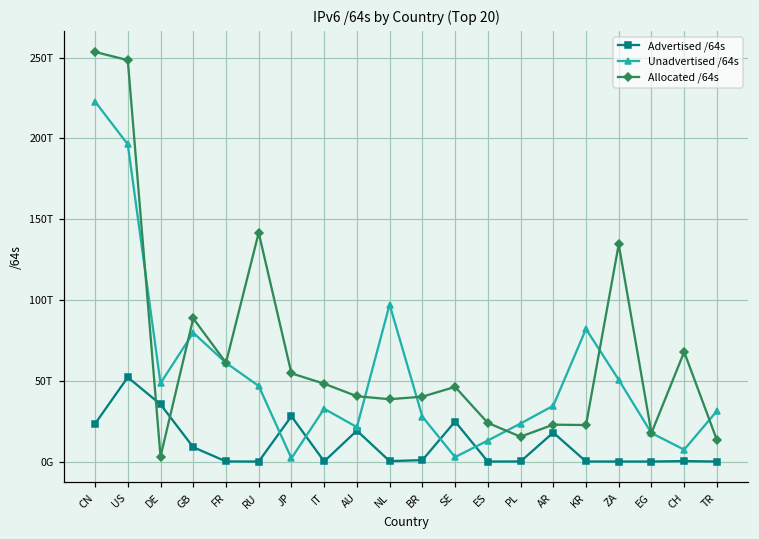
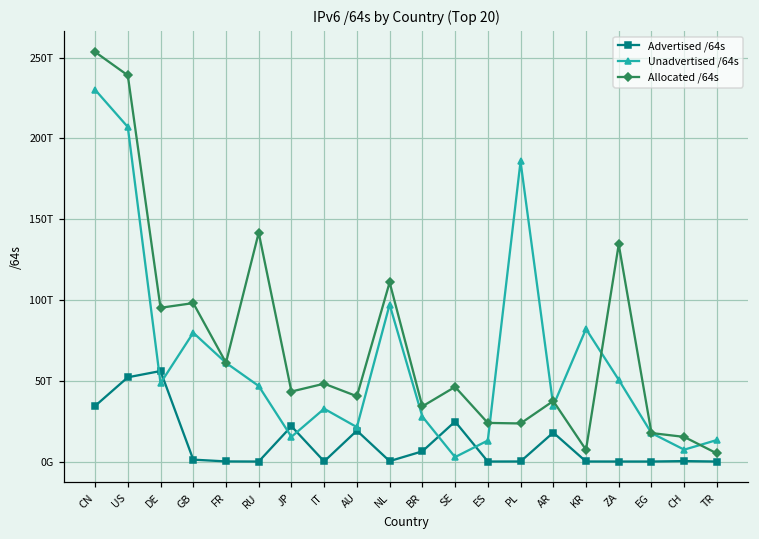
Advertised /64s, CN: 23T -> 34T
Unadvertised /64s, CN: 223T -> 230T
Unadvertised /64s, US: 196T -> 207T
Allocated /64s, US: 248T -> 239T
Advertised /64s, DE: 35T -> 56T
Allocated /64s, DE: 3T -> 95T
Advertised /64s, GB: 9T -> 1T
Allocated /64s, GB: 89T -> 98T
Advertised /64s, JP: 28T -> 22T
Unadvertised /64s, JP: 2T -> 15T
Allocated /64s, JP: 55T -> 43T
Allocated /64s, NL: 39T -> 111T
Advertised /64s, BR: 1T -> 6T
Allocated /64s, BR: 40T -> 34T
Unadvertised /64s, PL: 24T -> 186T
Allocated /64s, PL: 15T -> 24T
Allocated /64s, AR: 23T -> 37T
Allocated /64s, KR: 23T -> 7T
Allocated /64s, CH: 68T -> 15T
Unadvertised /64s, TR: 31T -> 13T
Allocated /64s, TR: 13T -> 5T
